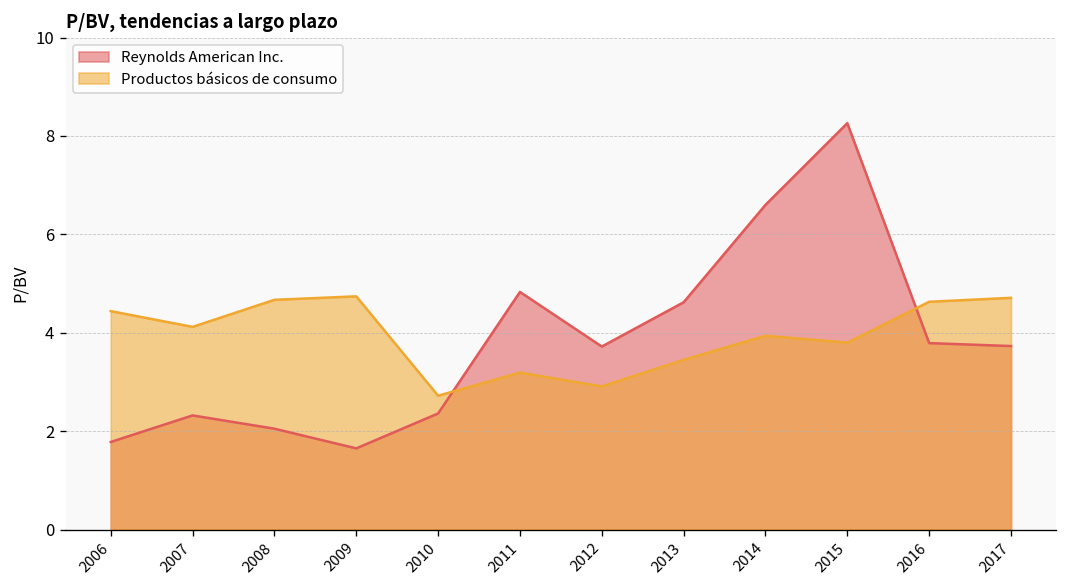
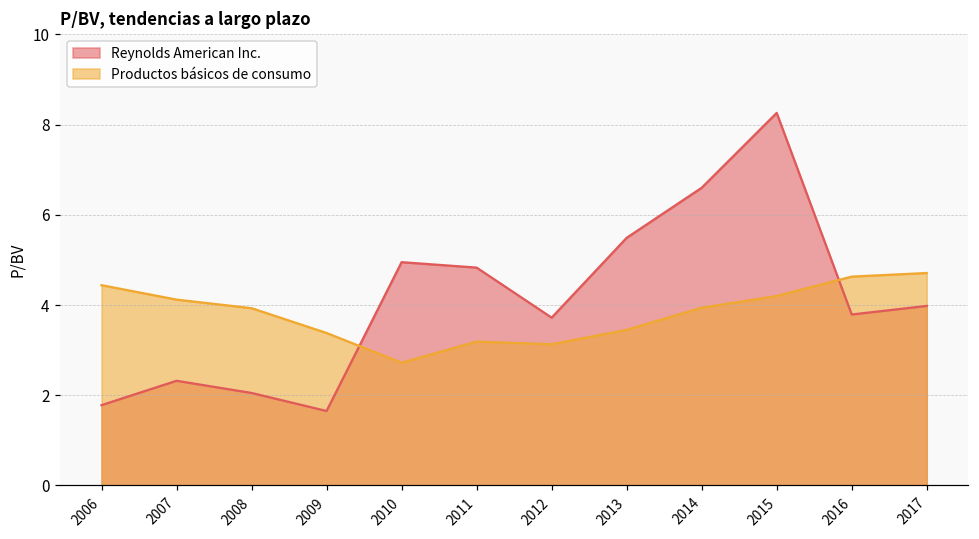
Productos básicos de consumo, 2008: 4.7 -> 3.9
Productos básicos de consumo, 2009: 4.7 -> 3.4
Reynolds American Inc., 2010: 2.4 -> 5.0
Productos básicos de consumo, 2012: 2.9 -> 3.1
Reynolds American Inc., 2013: 4.6 -> 5.5
Productos básicos de consumo, 2015: 3.8 -> 4.2
Reynolds American Inc., 2017: 3.7 -> 4.0
